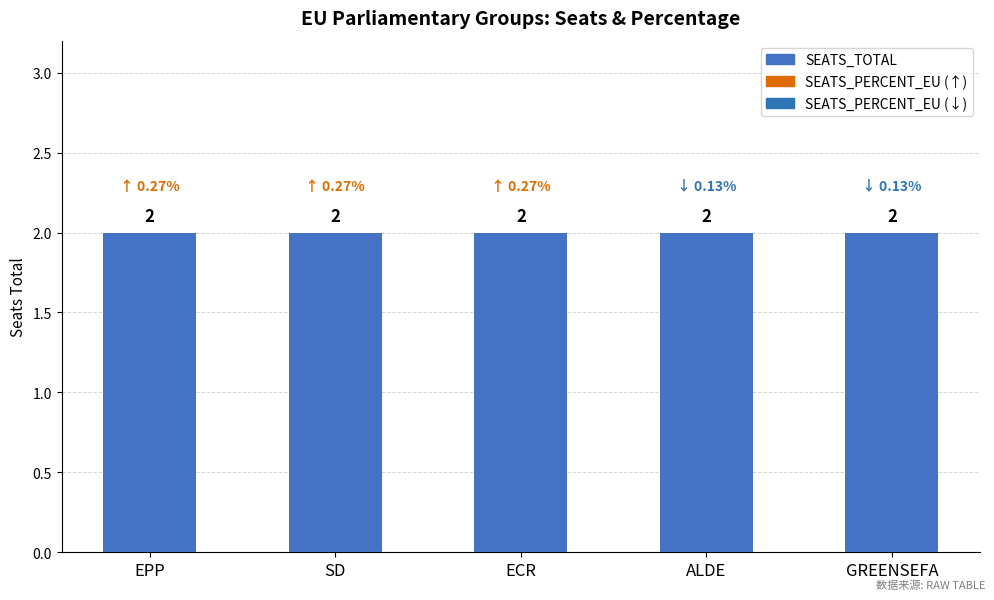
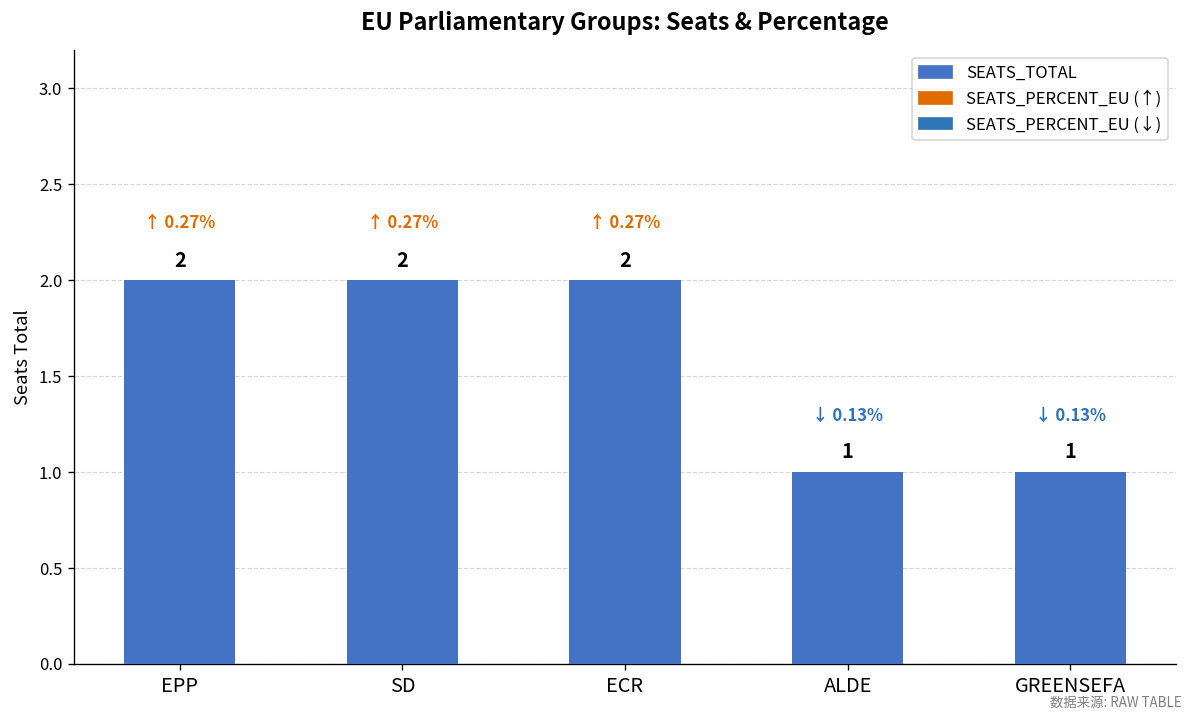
ALDE: 2 -> 1
GREENSEFA: 2 -> 1
